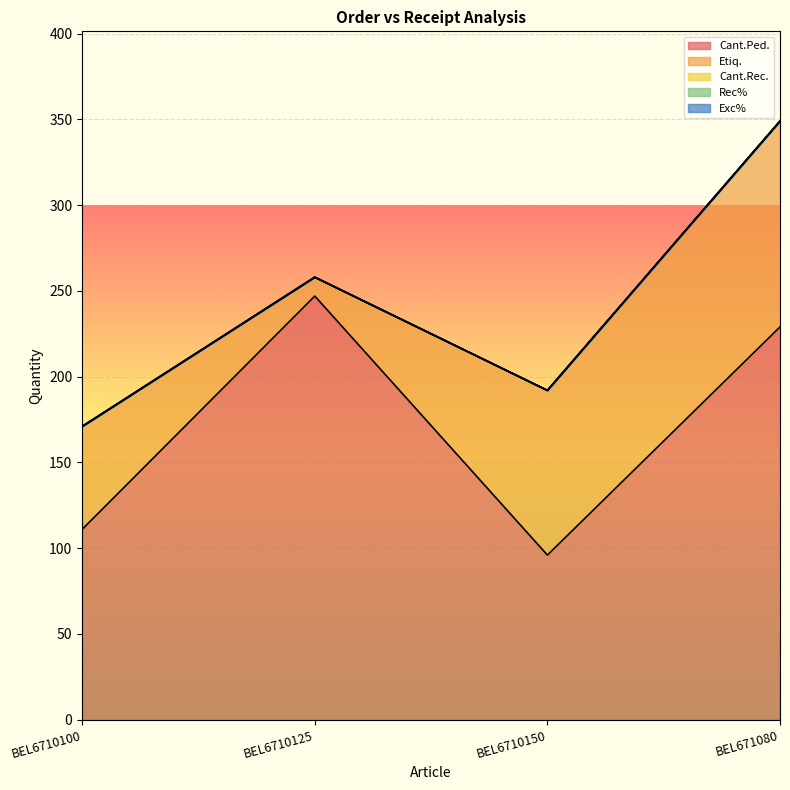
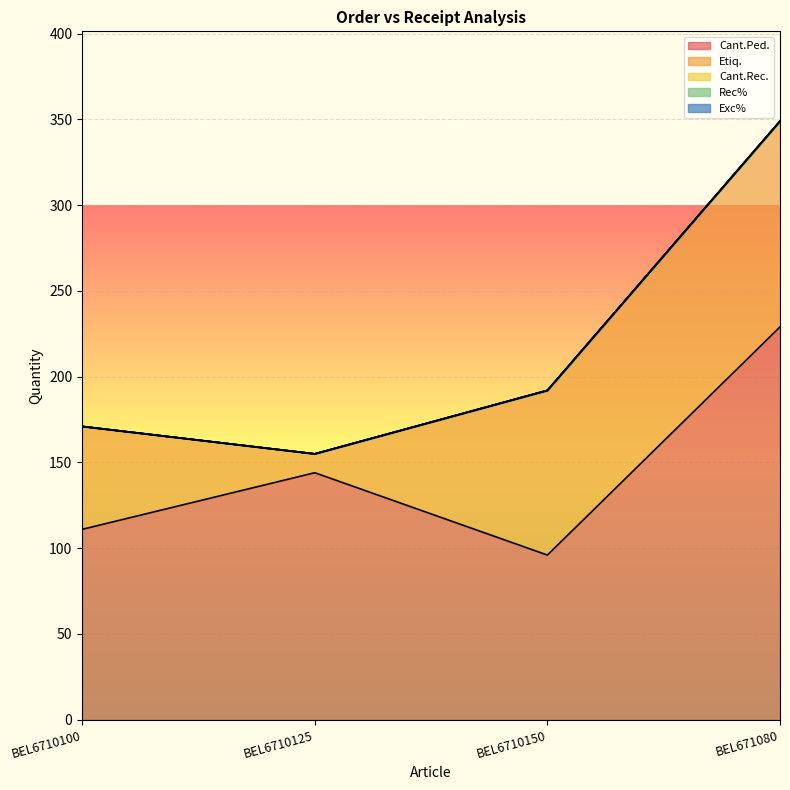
Cant.Ped., BEL6710125: 247 -> 144
